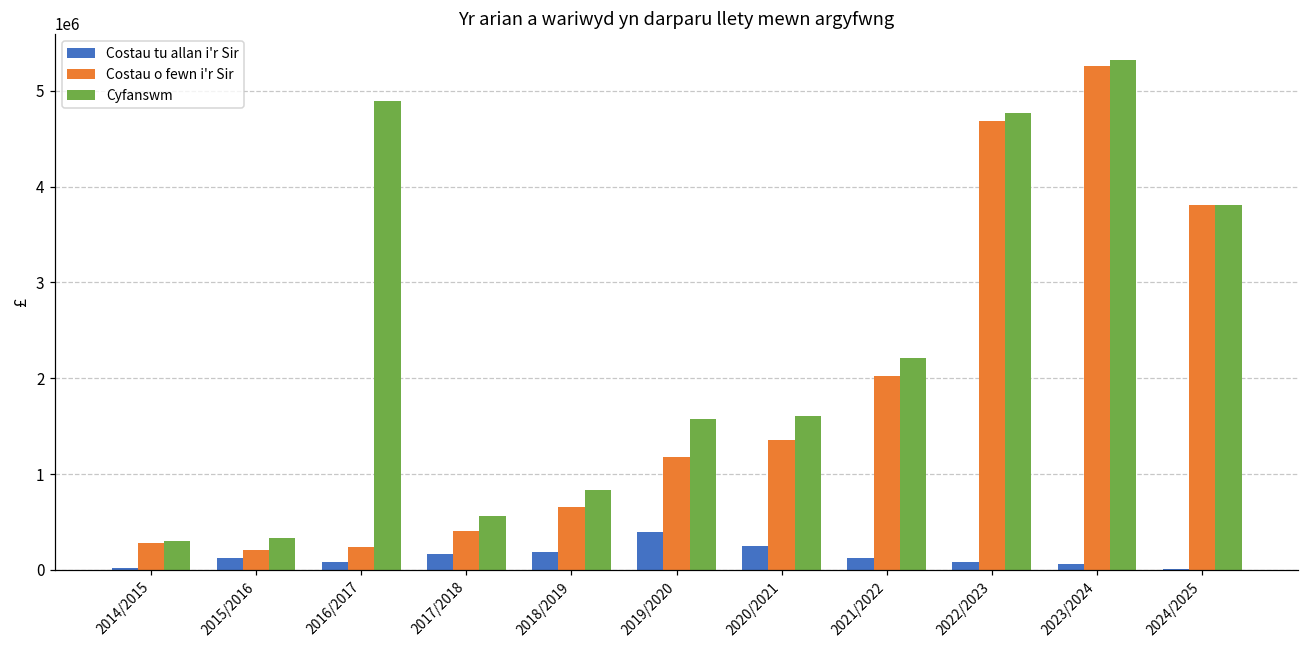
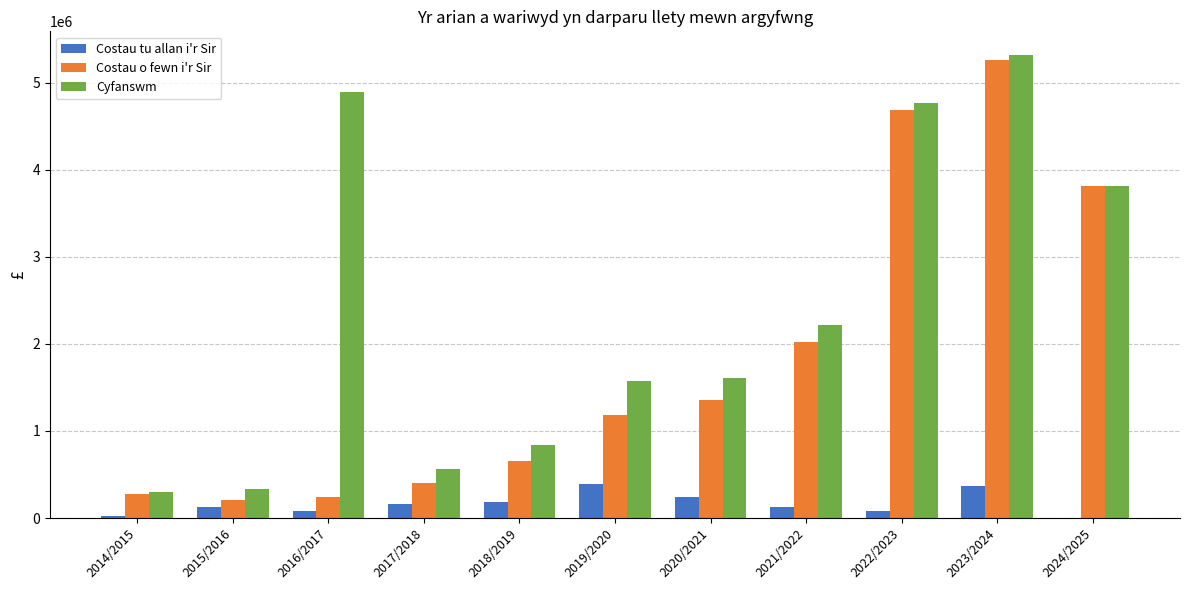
Costau tu allan i'r Sir, 2023/2024: 100000 -> 400000
